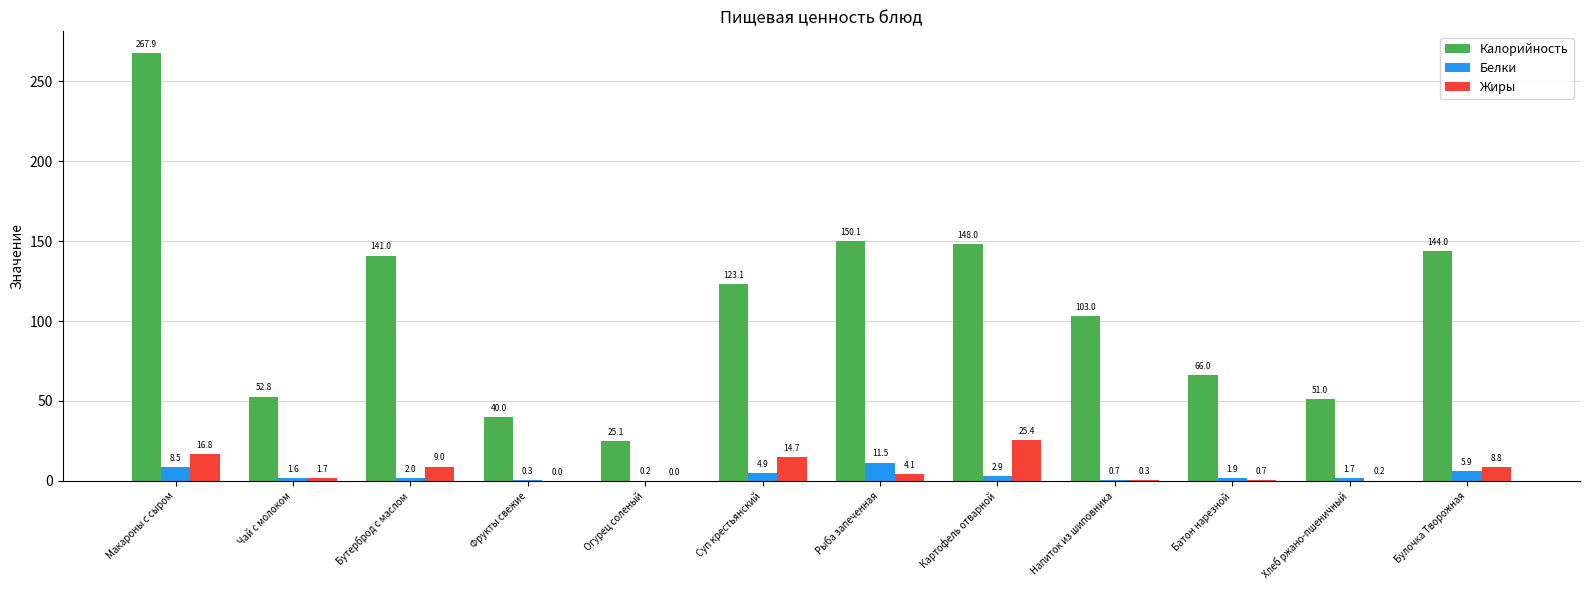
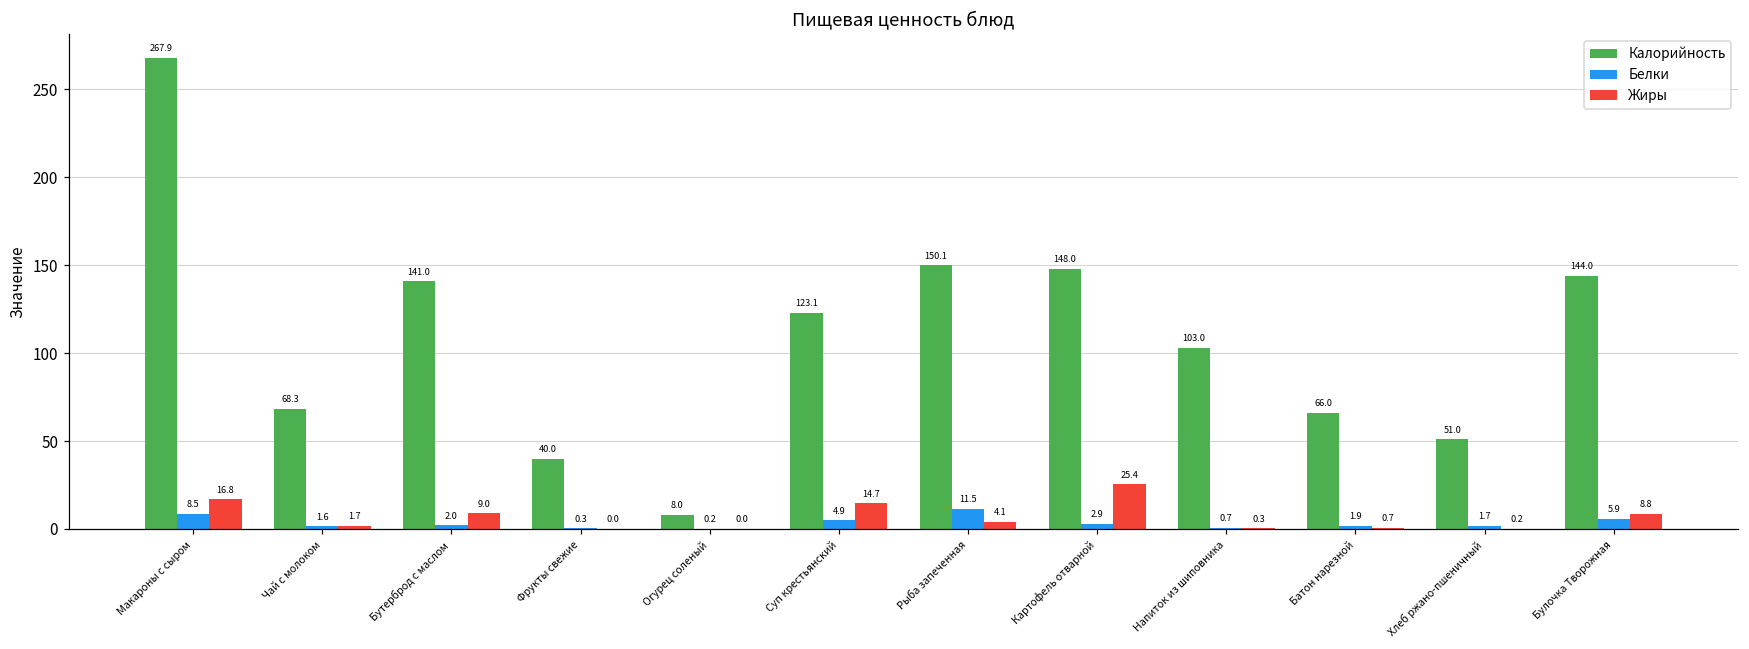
Калорийность, Чай с молоком: 52.8 -> 68.3
Калорийность, Огурец соленый: 25.1 -> 8.0
